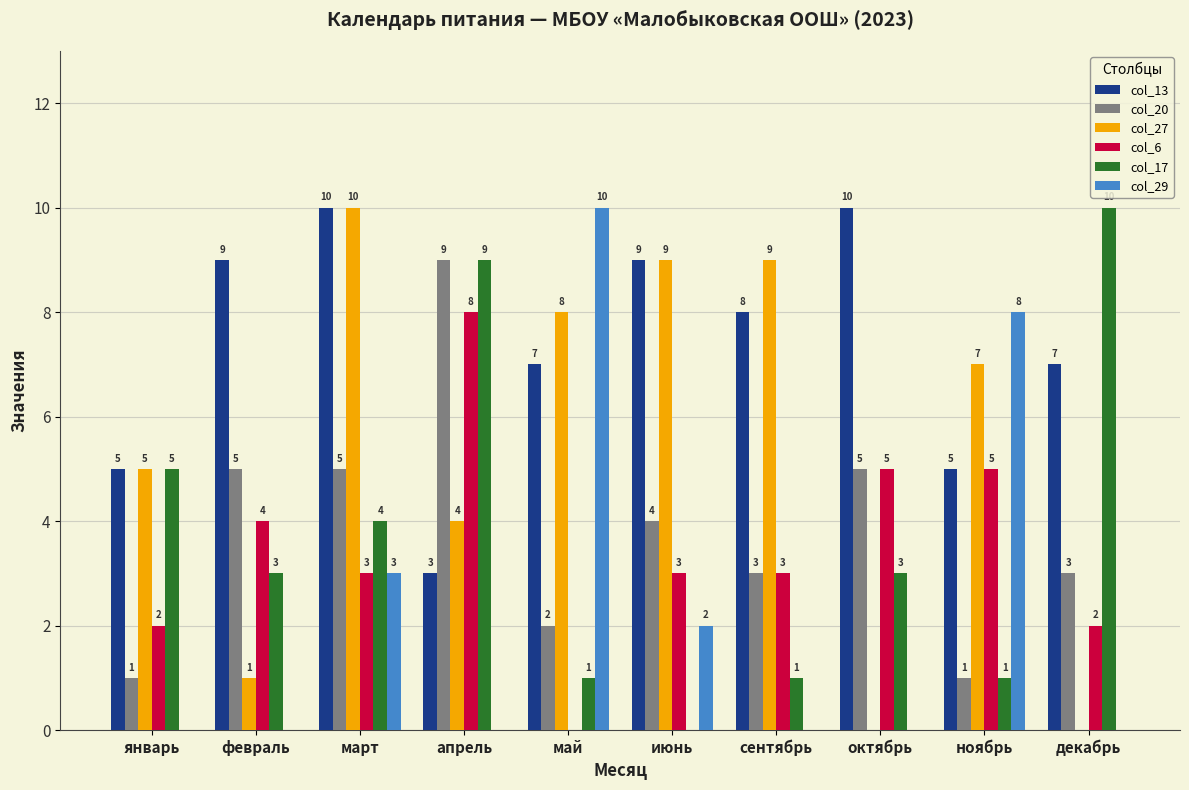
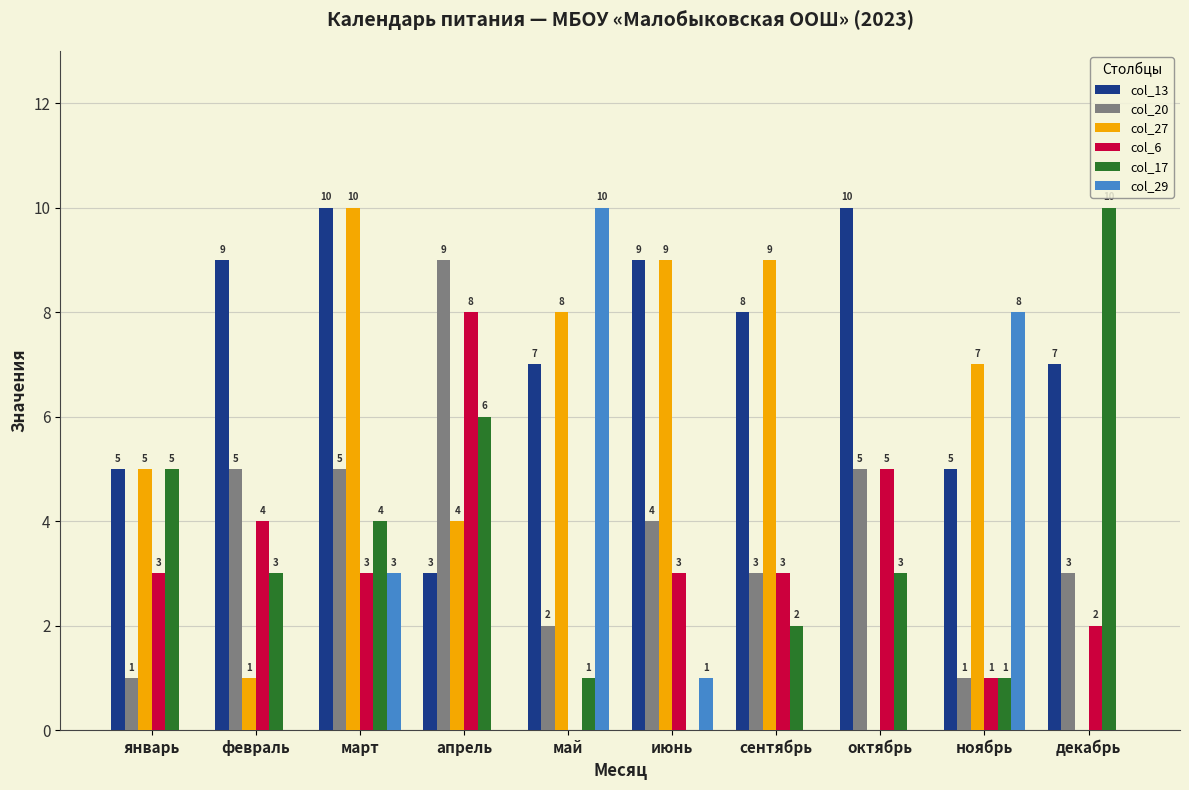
col_6, январь: 2 -> 3
col_17, апрель: 9 -> 6
col_29, июнь: 2 -> 1
col_17, сентябрь: 1 -> 2
col_6, ноябрь: 5 -> 1
